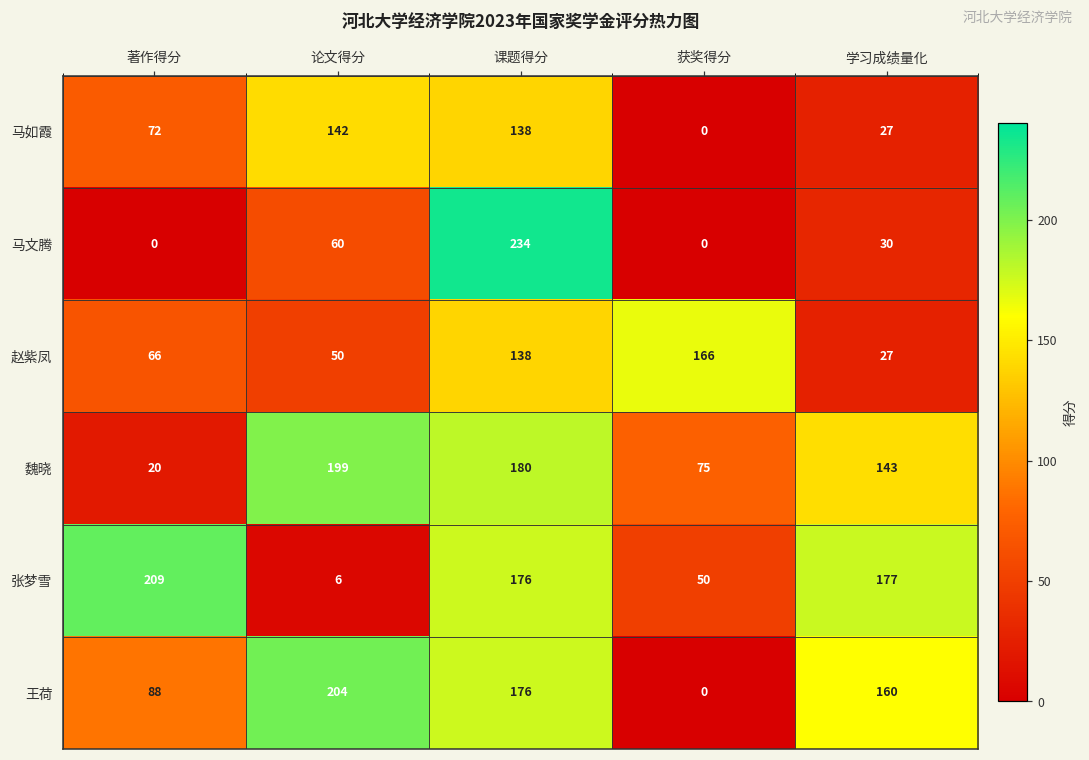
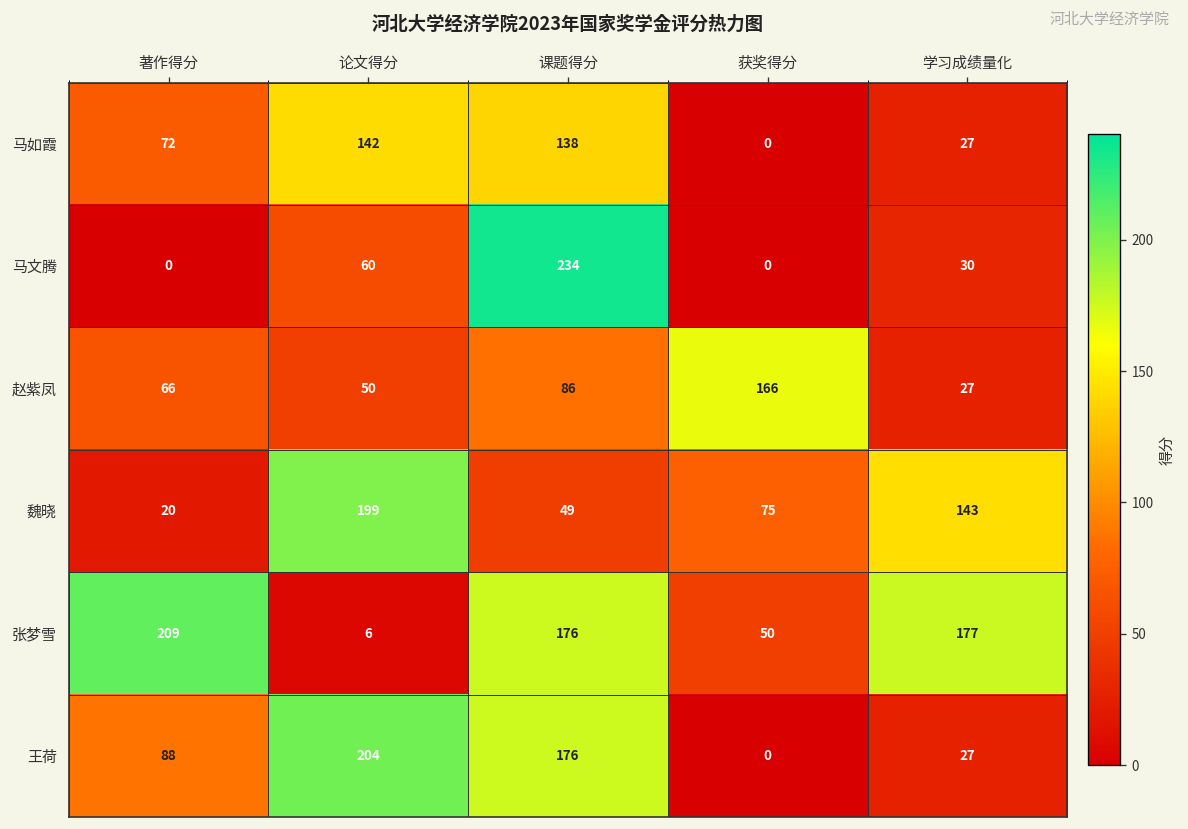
赵紫凤, 课题得分: 138 -> 86
魏晓, 课题得分: 180 -> 49
王荷, 学习成绩量化: 160 -> 27
